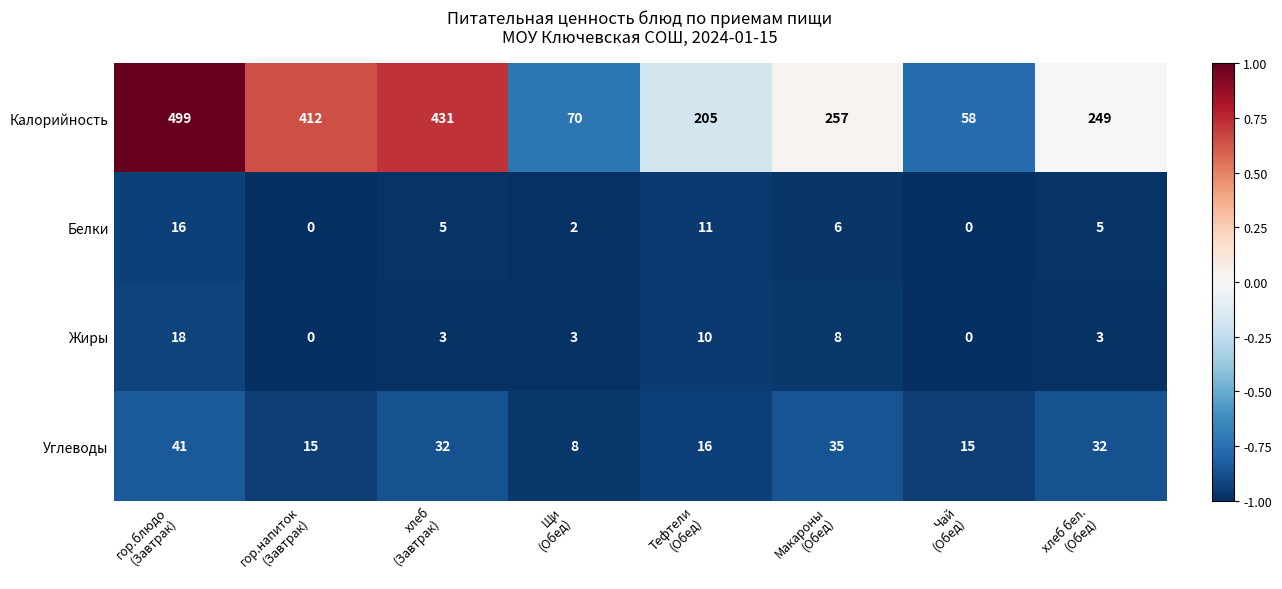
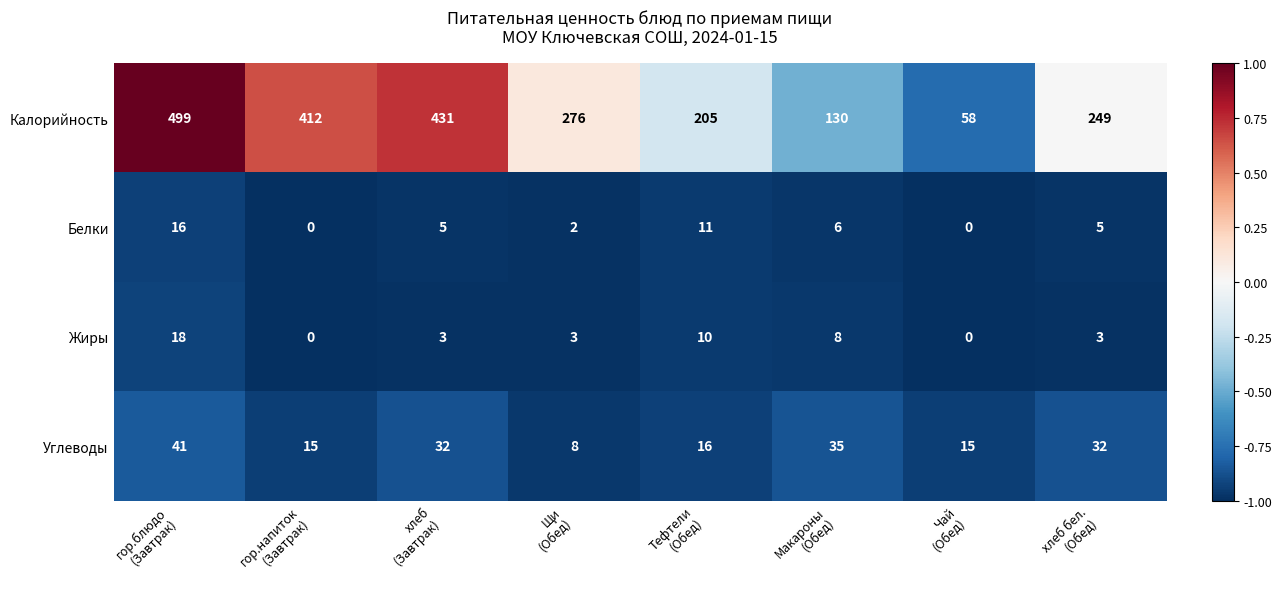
Калорийность, Щи (Обед): 70 -> 276
Калорийность, Макароны (Обед): 257 -> 130
